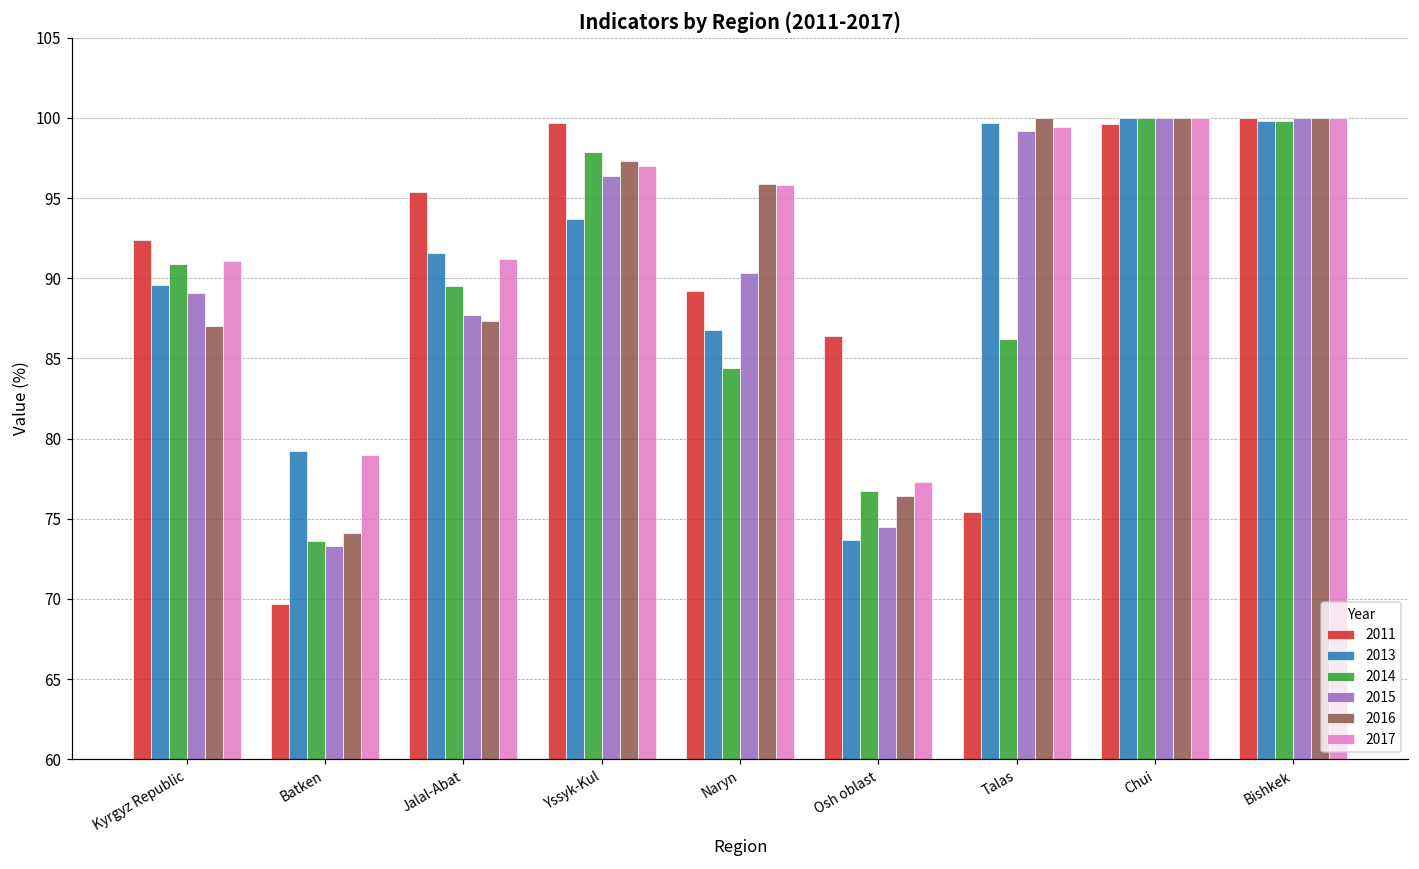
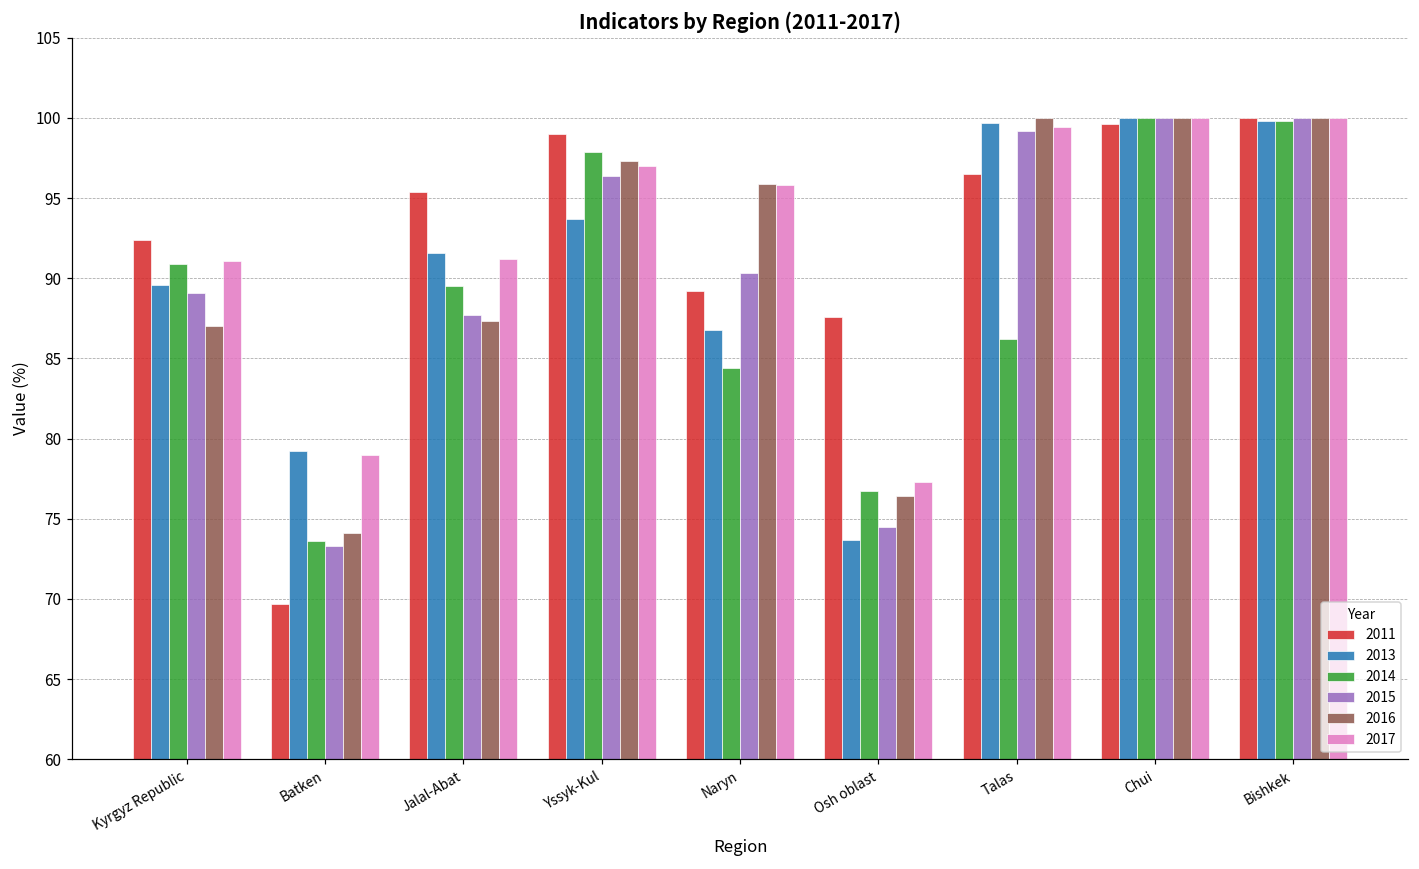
2011, Yssyk-Kul: 99.7 -> 99.0
2011, Osh oblast: 86.4 -> 87.6
2011, Talas: 75.4 -> 96.5
